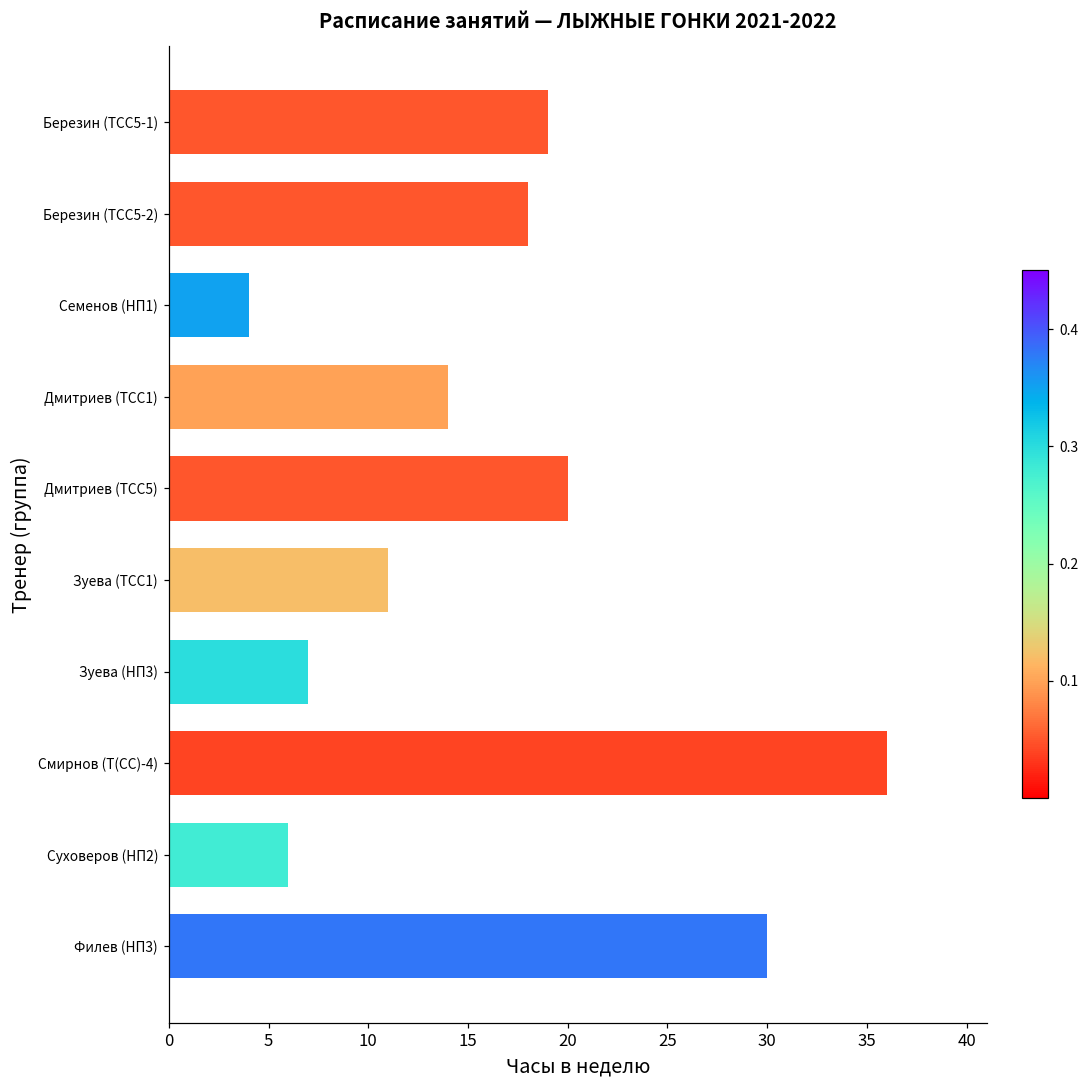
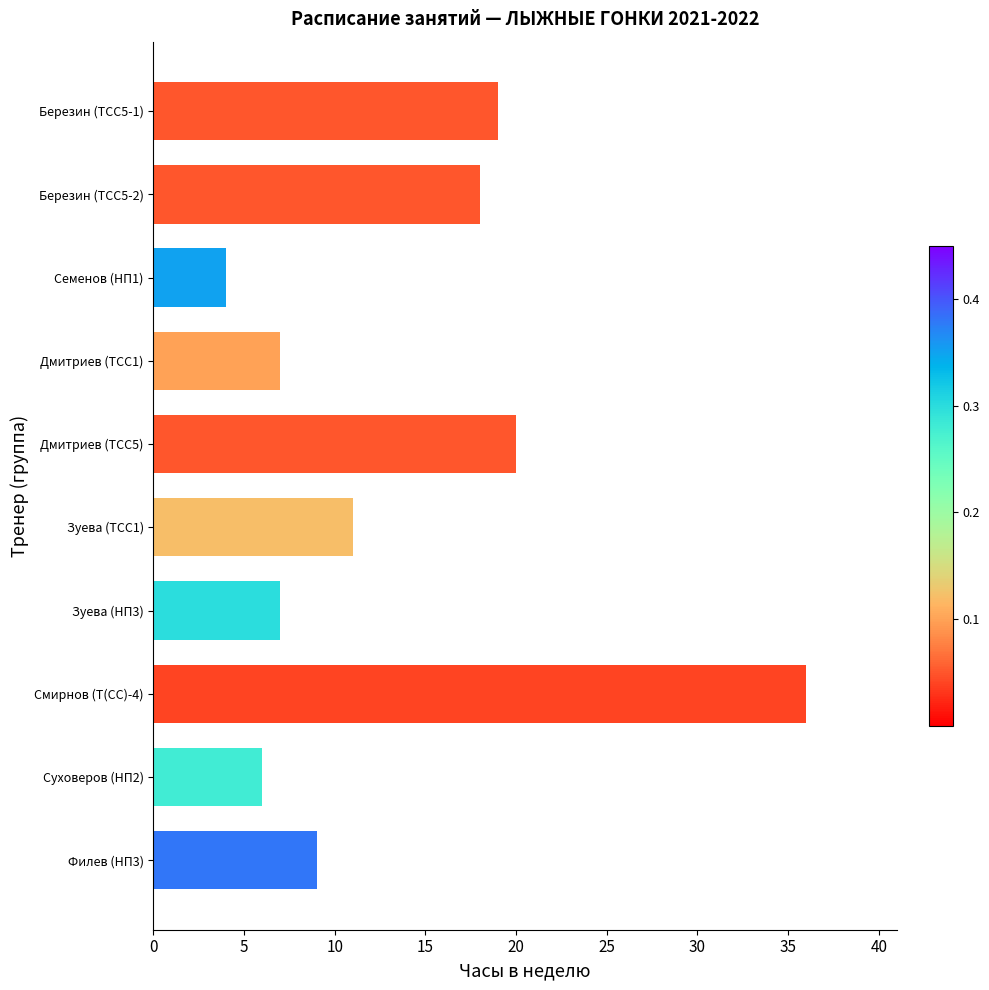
Дмитриев (ТСС1): 14 -> 7
Филев (НП3): 30 -> 9
